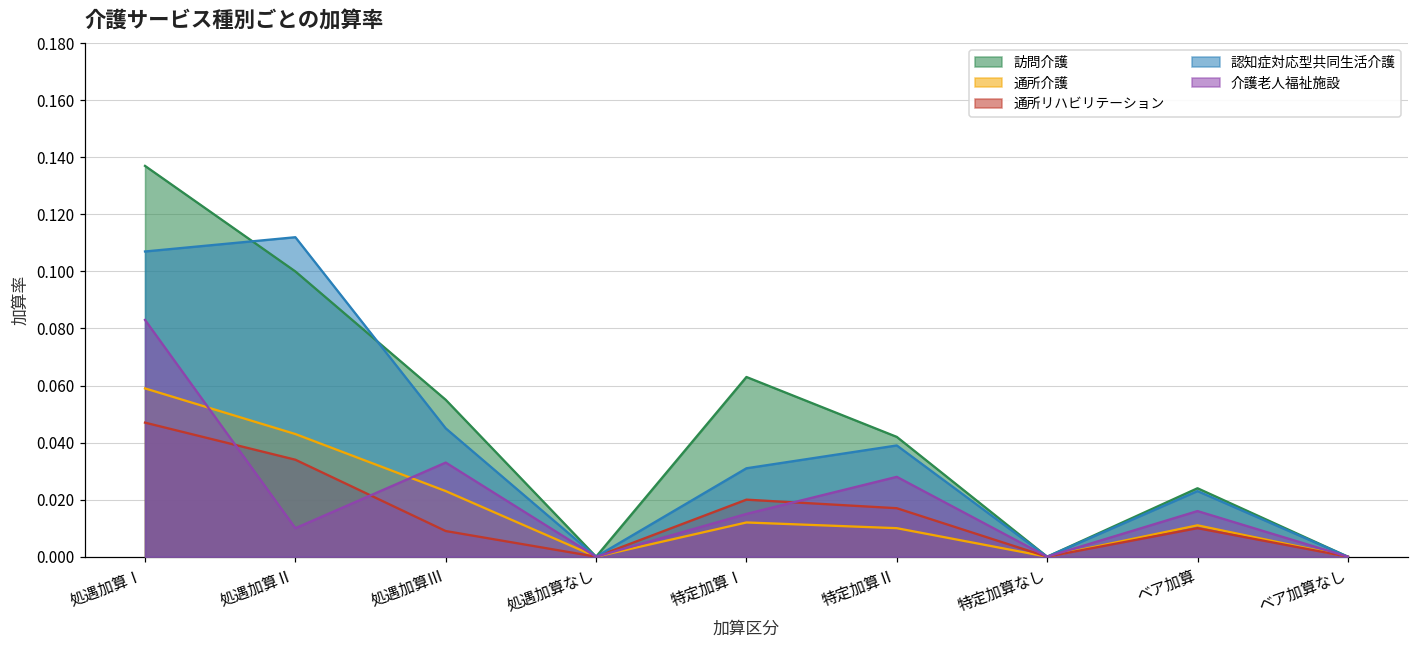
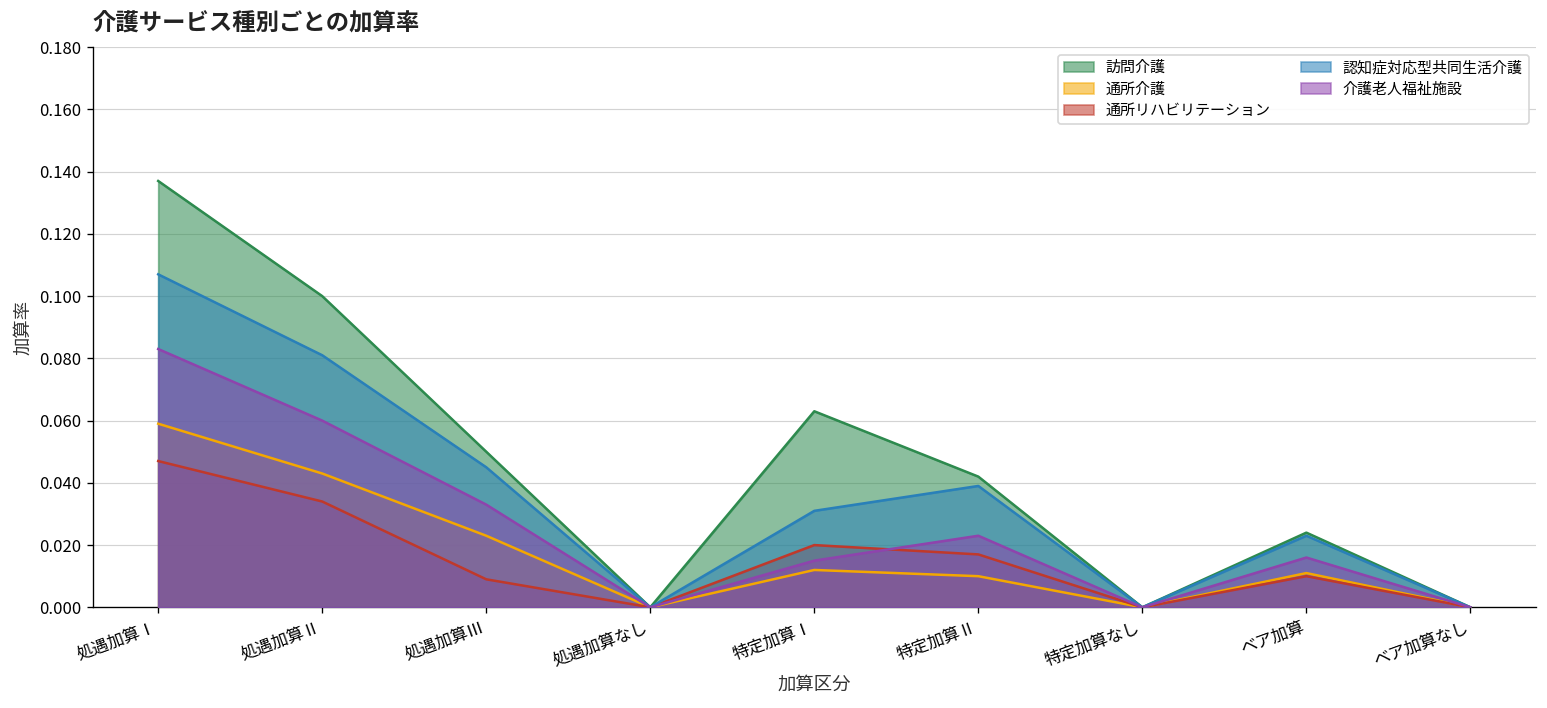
認知症対応型共同生活介護, 処遇加算Ⅱ: 0.112 -> 0.081
介護老人福祉施設, 処遇加算Ⅱ: 0.01 -> 0.06
訪問介護, 処遇加算Ⅲ: 0.055 -> 0.050
介護老人福祉施設, 特定加算Ⅱ: 0.028 -> 0.023
